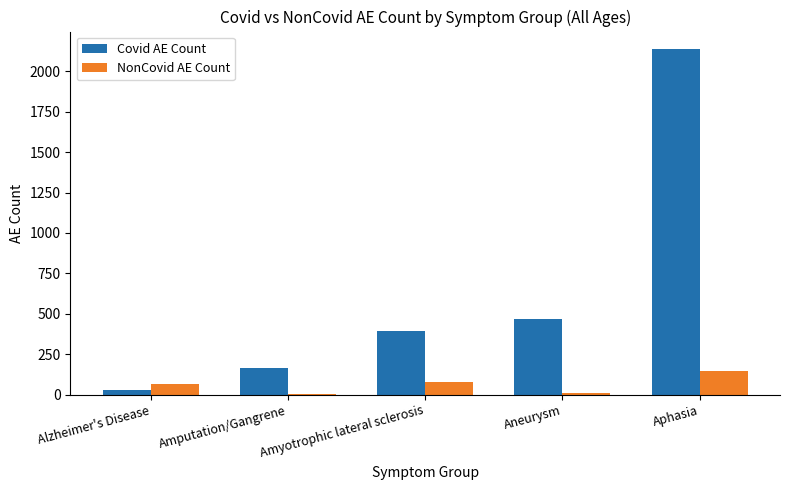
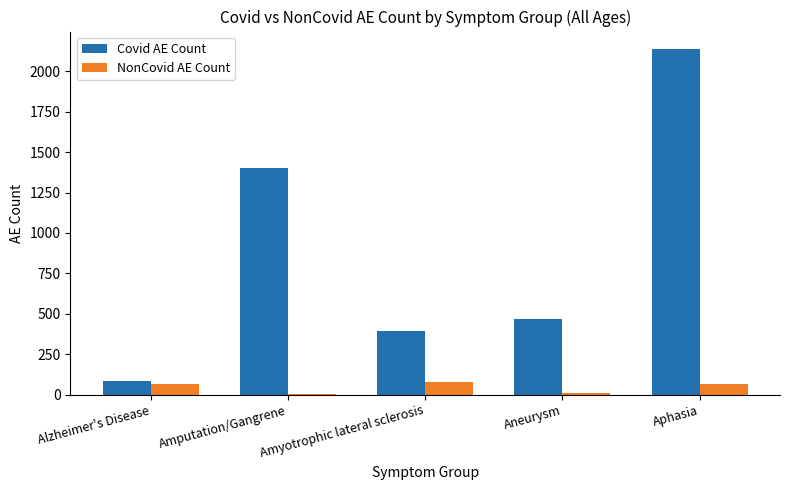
Covid AE Count, Alzheimer's Disease: 30 -> 90
Covid AE Count, Amputation/Gangrene: 160 -> 1400
NonCovid AE Count, Aphasia: 150 -> 70
